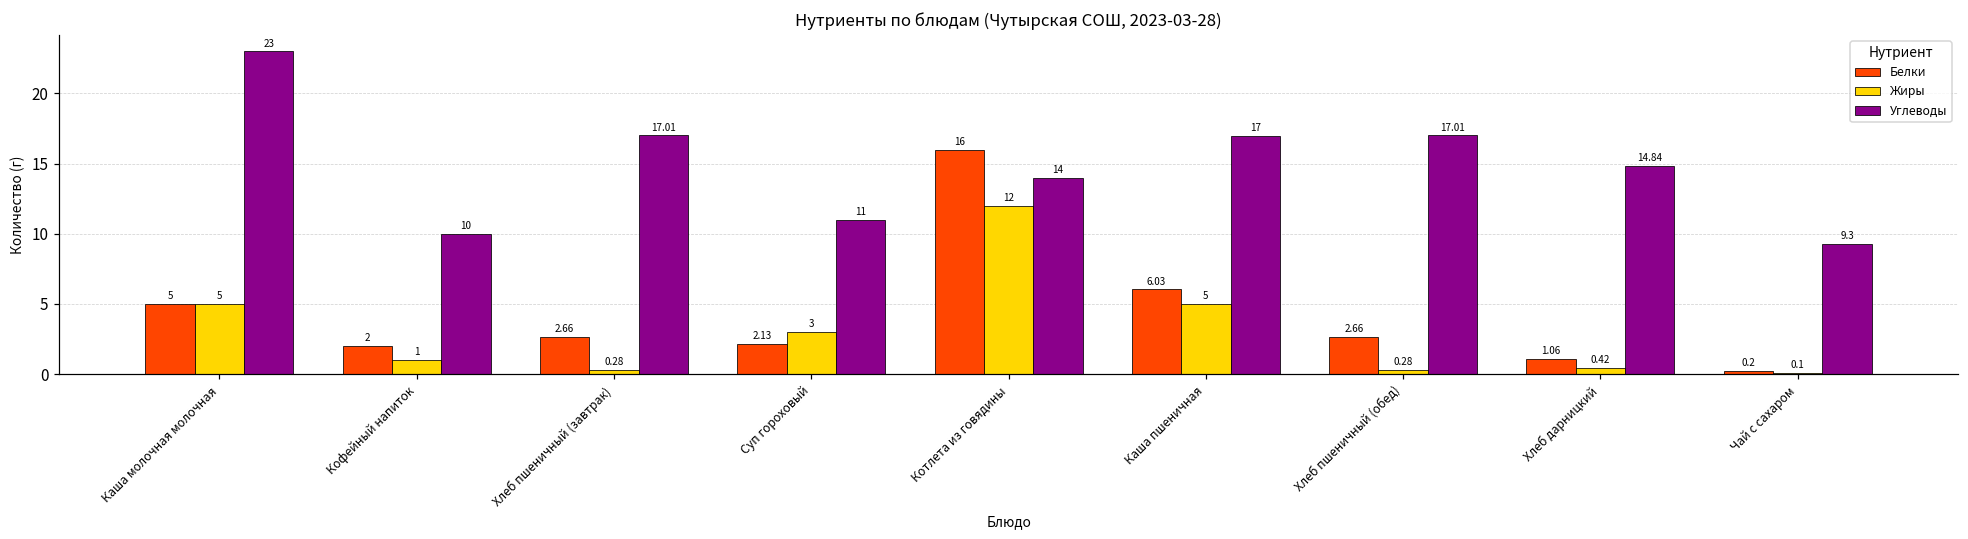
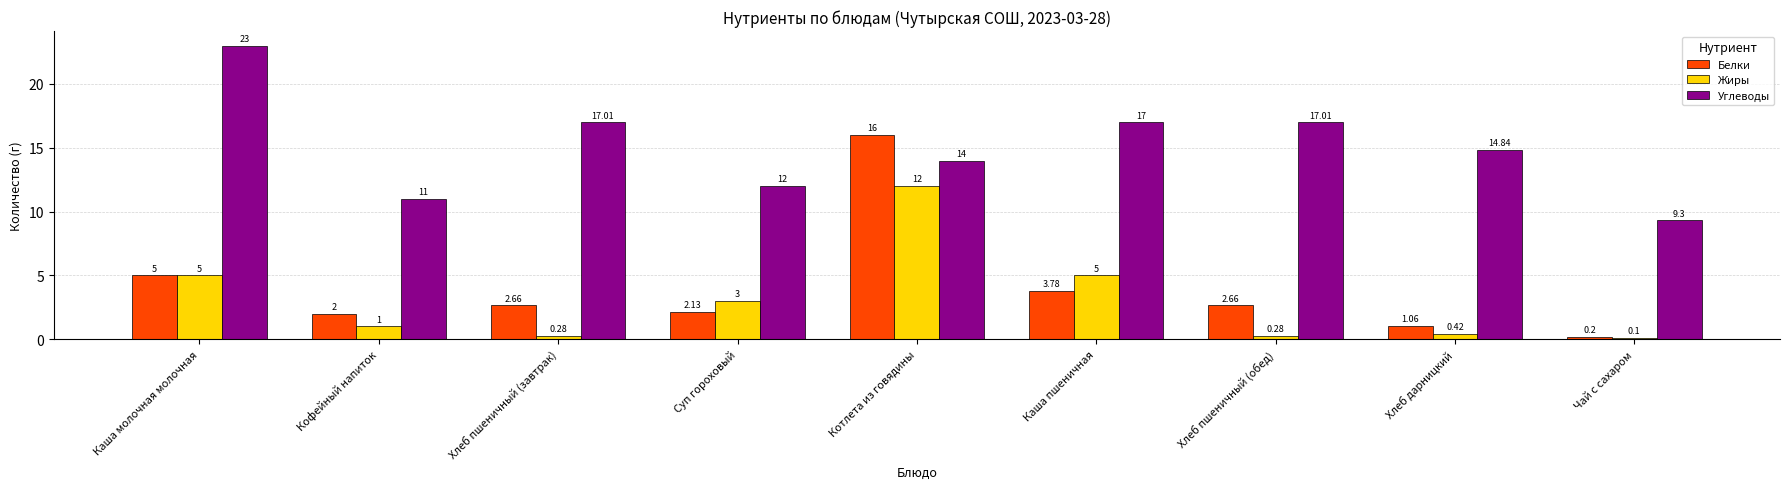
Углеводы, Кофейный напиток: 10 -> 11
Углеводы, Суп гороховый: 11 -> 12
Белки, Каша пшеничная: 6.03 -> 3.78
